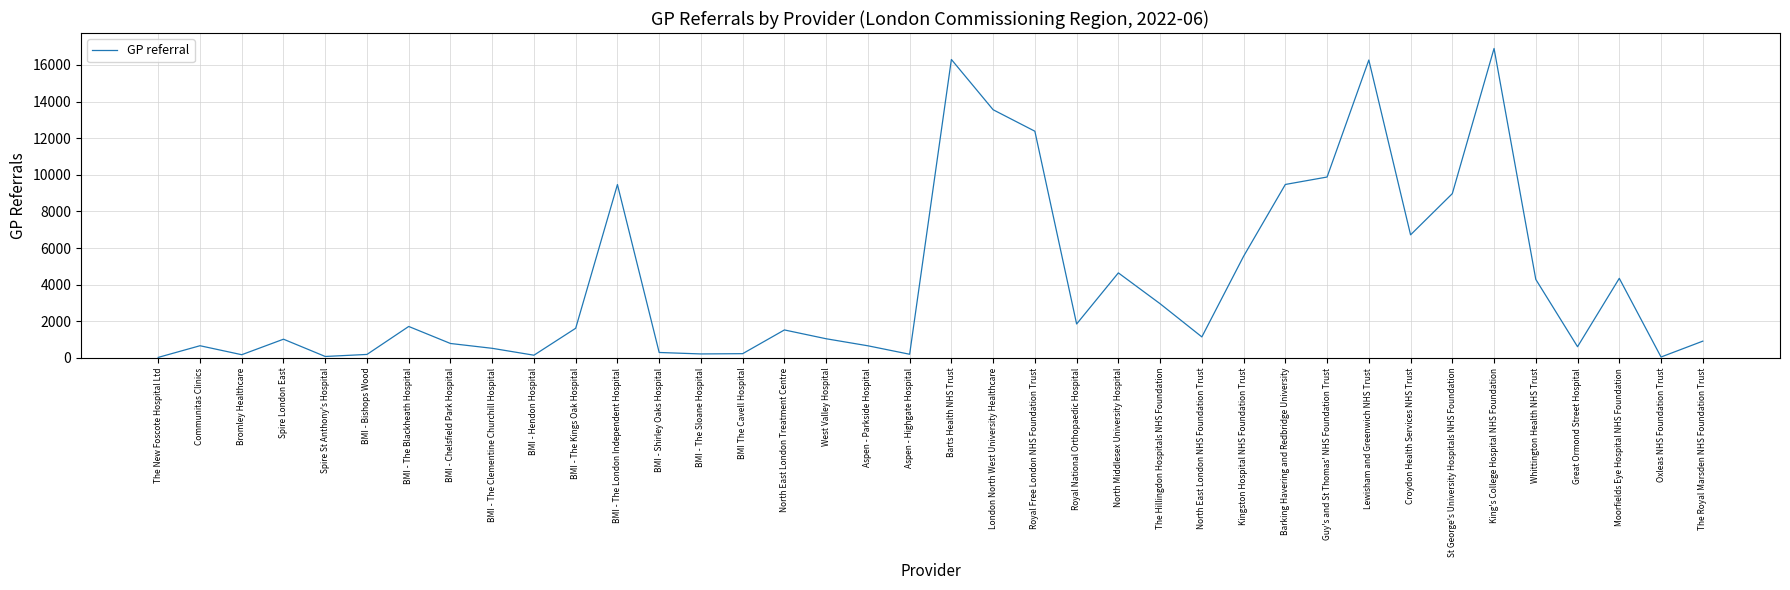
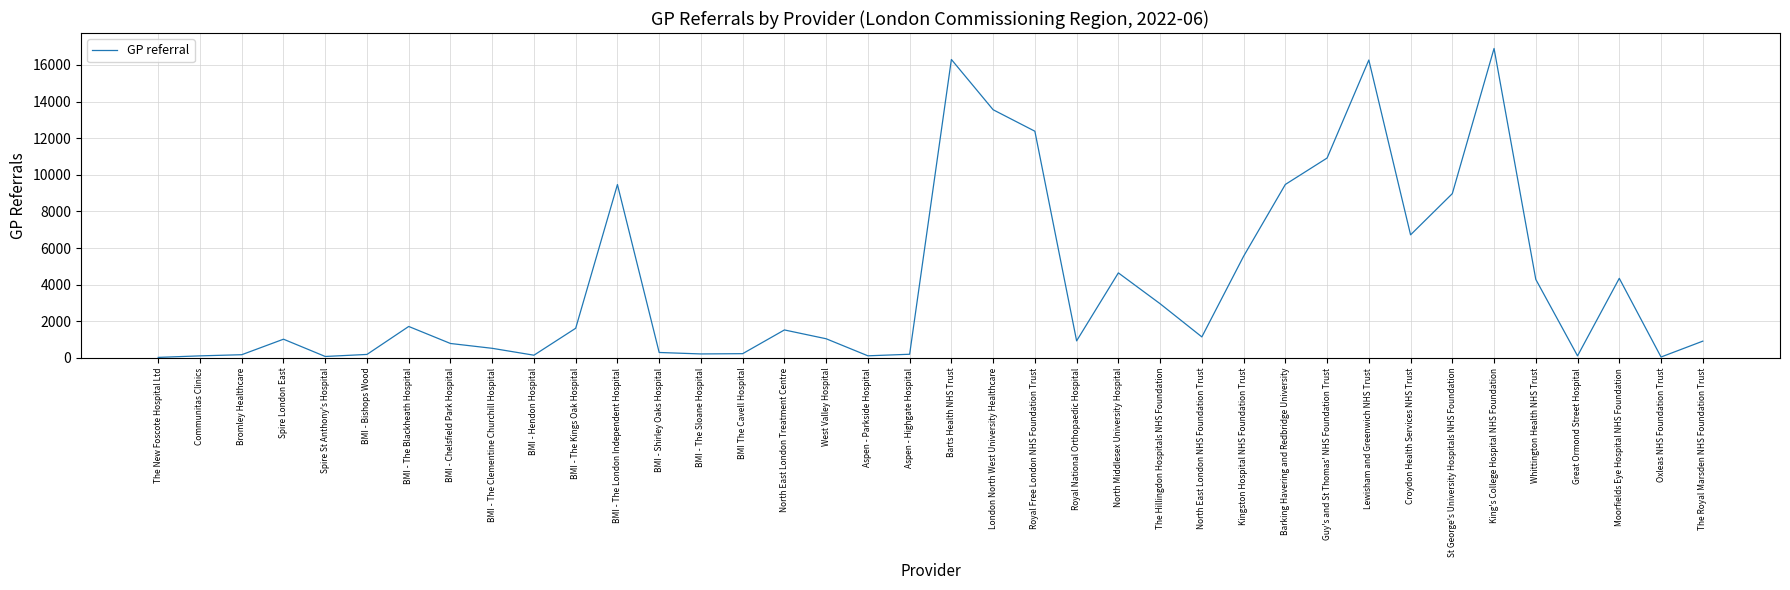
Communitas Clinics: 700 -> 100
Aspen - Parkside Hospital: 700 -> 100
Royal National Orthopaedic Hospital: 1900 -> 900
Guy's and St Thomas' NHS Foundation Trust: 9900 -> 10900
Great Ormond Street Hospital: 600 -> 100
